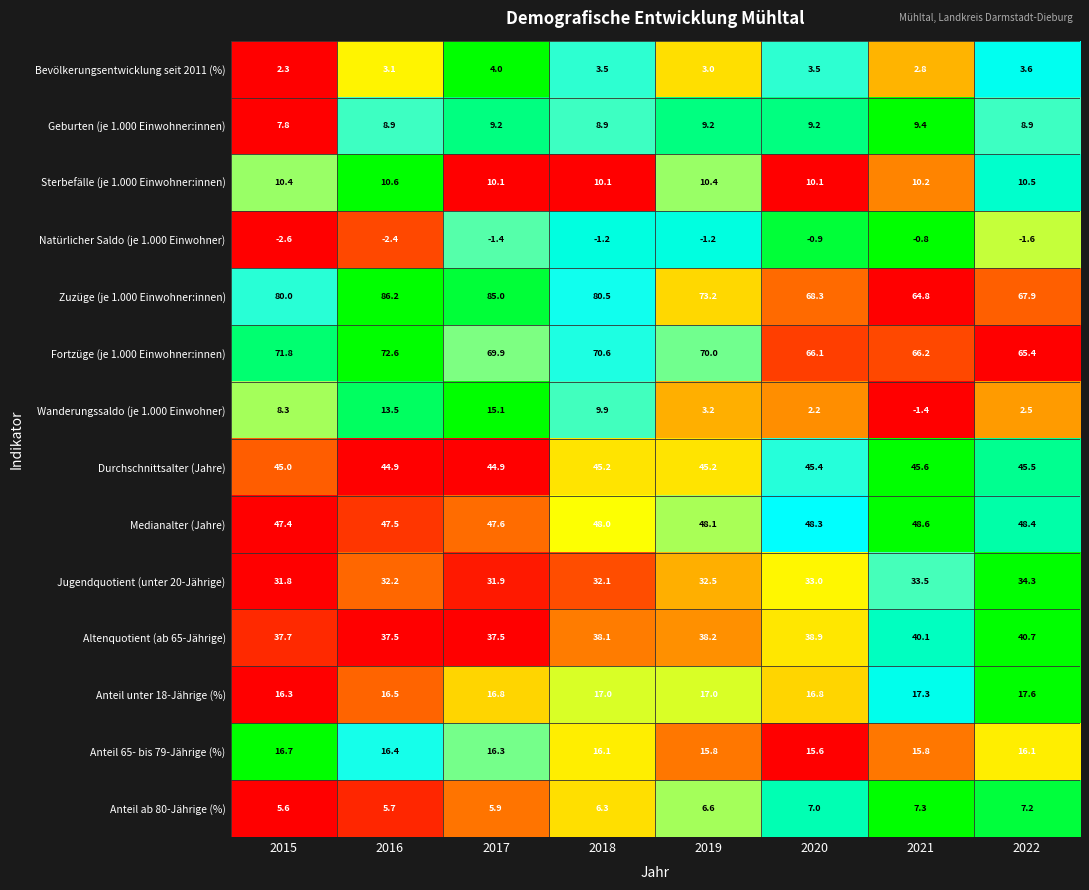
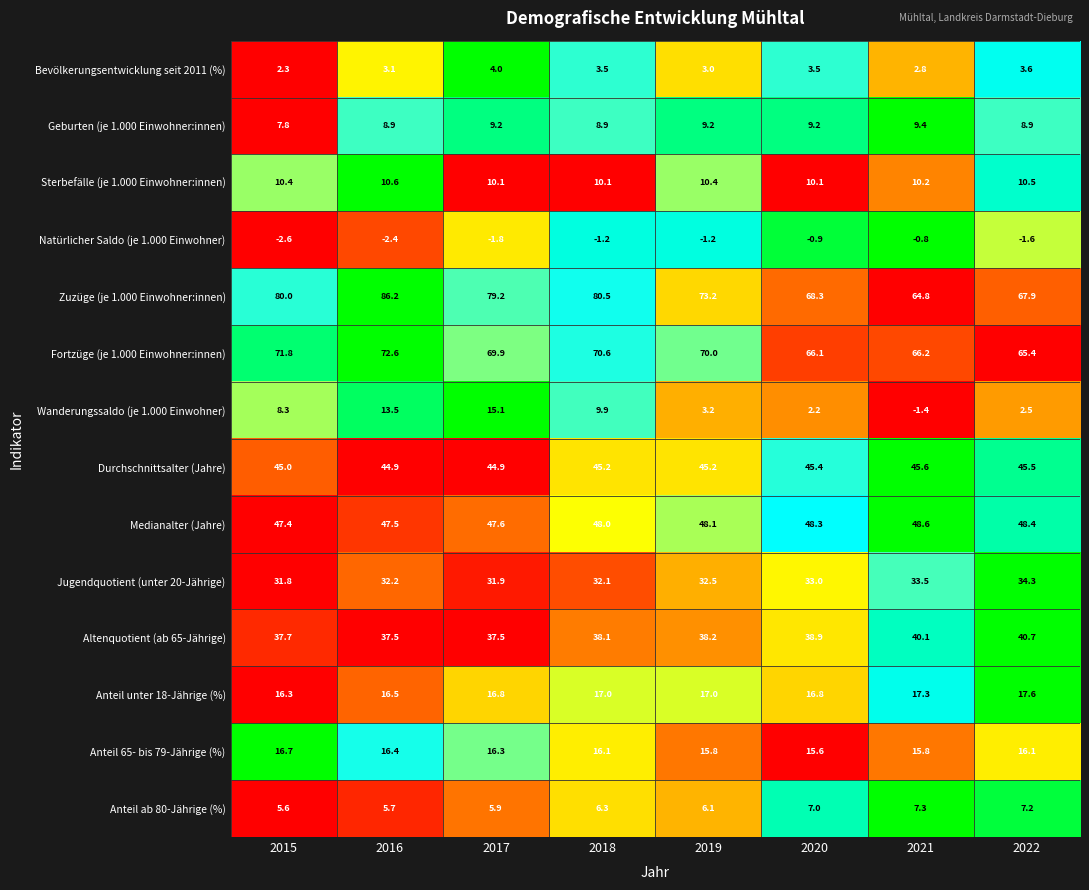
Natürlicher Saldo (je 1.000 Einwohner), 2017: -1.4 -> -1.8
Zuzüge (je 1.000 Einwohner:innen), 2017: 85.0 -> 79.2
Anteil ab 80-Jährige (%), 2019: 6.6 -> 6.1
